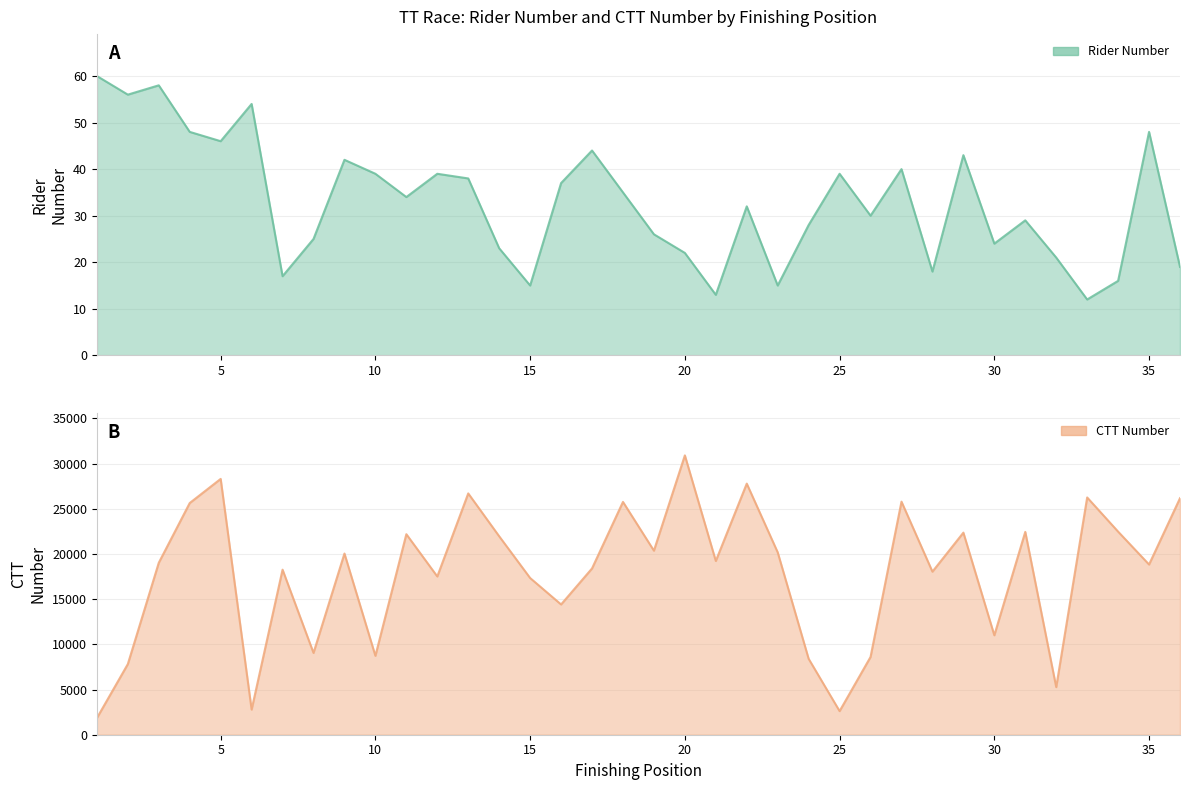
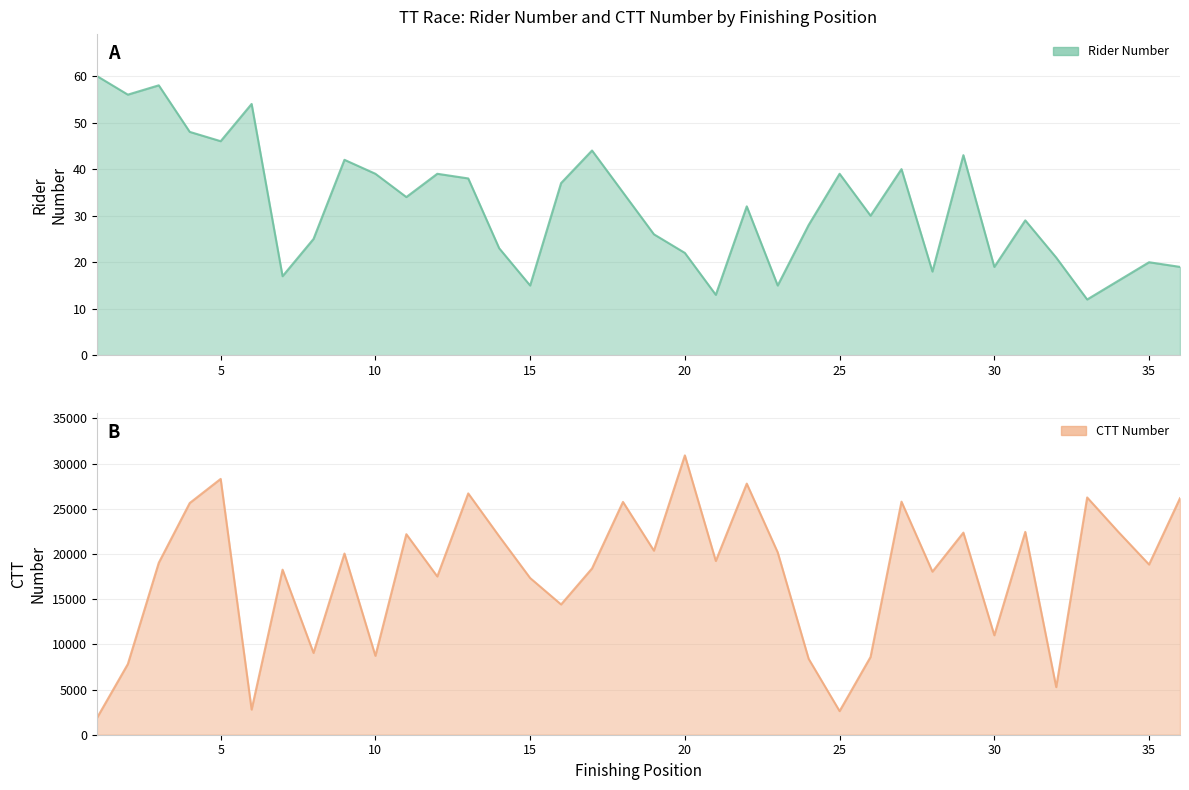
TT Race: Rider Number and CTT Number by Finishing Position, 30: 24 -> 19
TT Race: Rider Number and CTT Number by Finishing Position, 35: 48 -> 20
